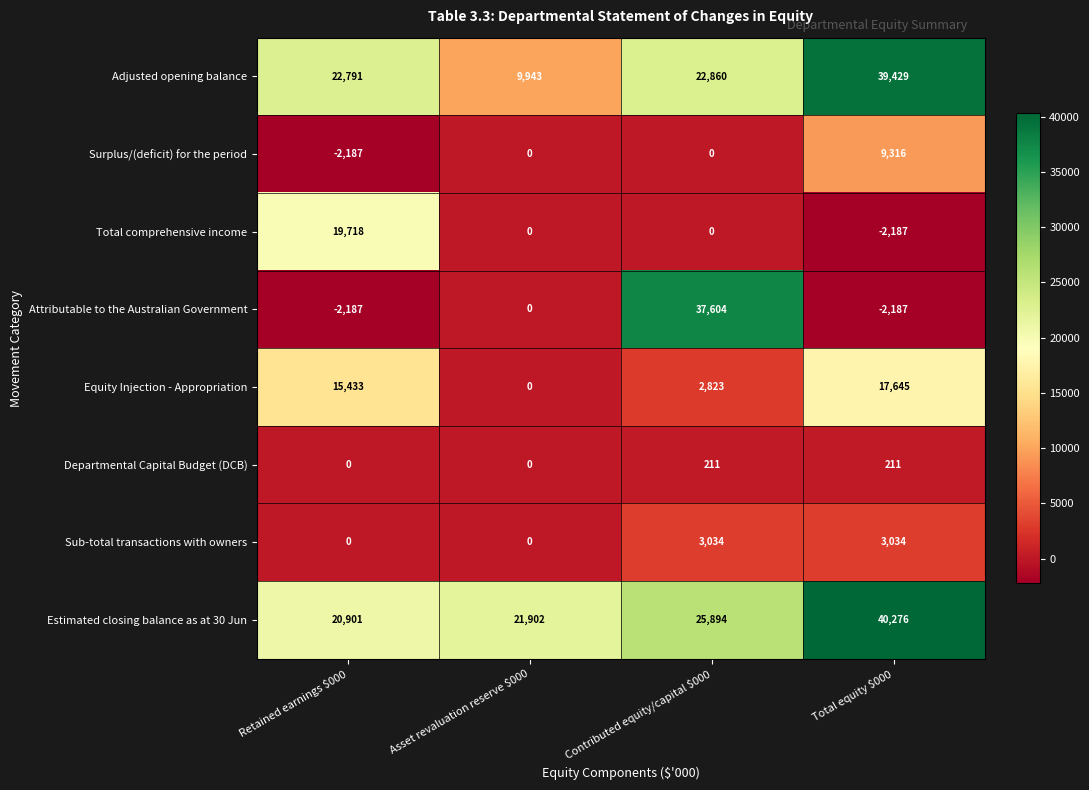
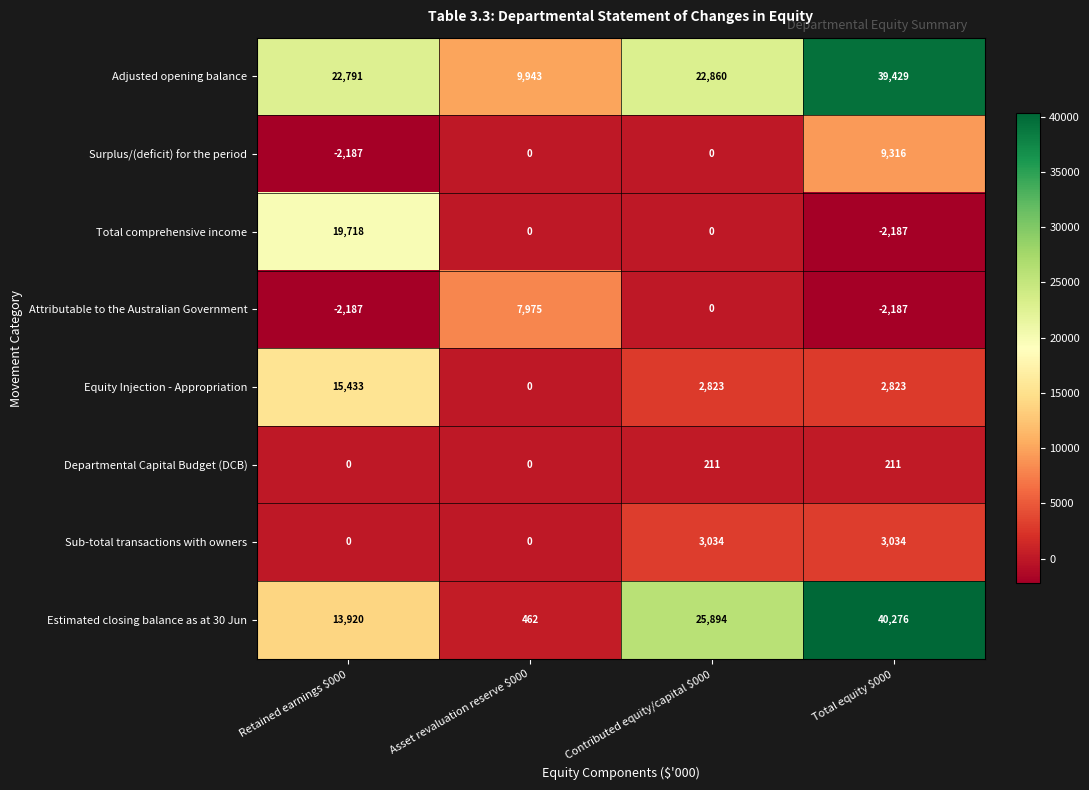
Attributable to the Australian Government, Asset revaluation reserve $000: 0 -> 7,975
Attributable to the Australian Government, Contributed equity/capital $000: 37,604 -> 0
Equity Injection - Appropriation, Total equity $000: 17,645 -> 2,823
Estimated closing balance as at 30 Jun, Retained earnings $000: 20,901 -> 13,920
Estimated closing balance as at 30 Jun, Asset revaluation reserve $000: 21,902 -> 462
